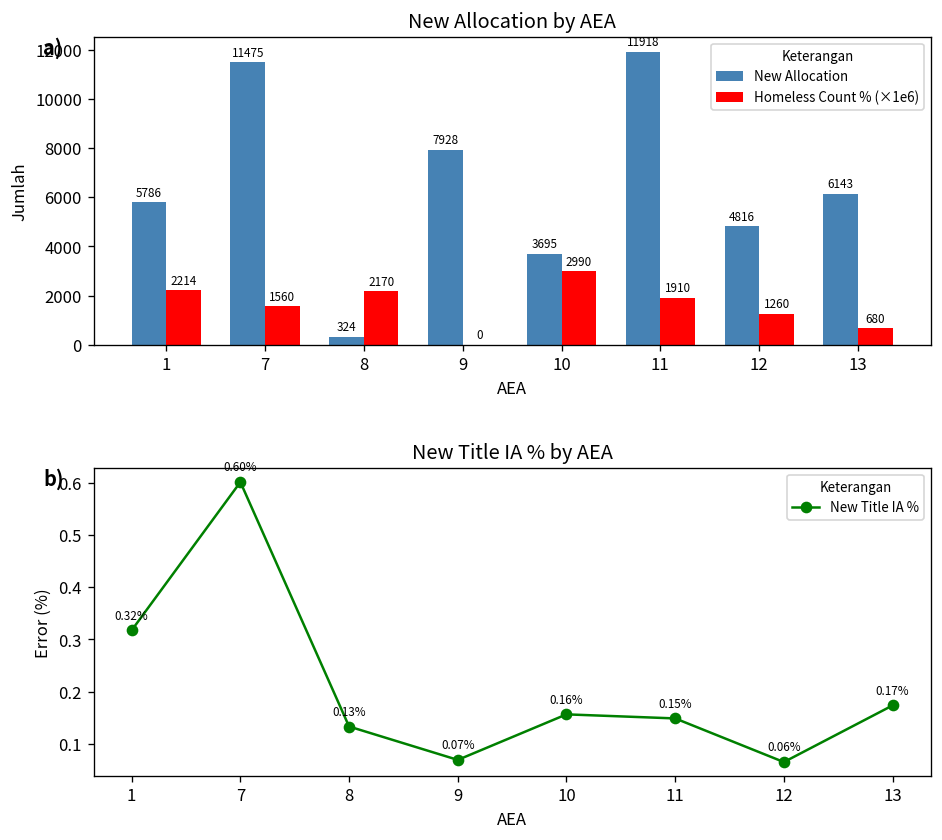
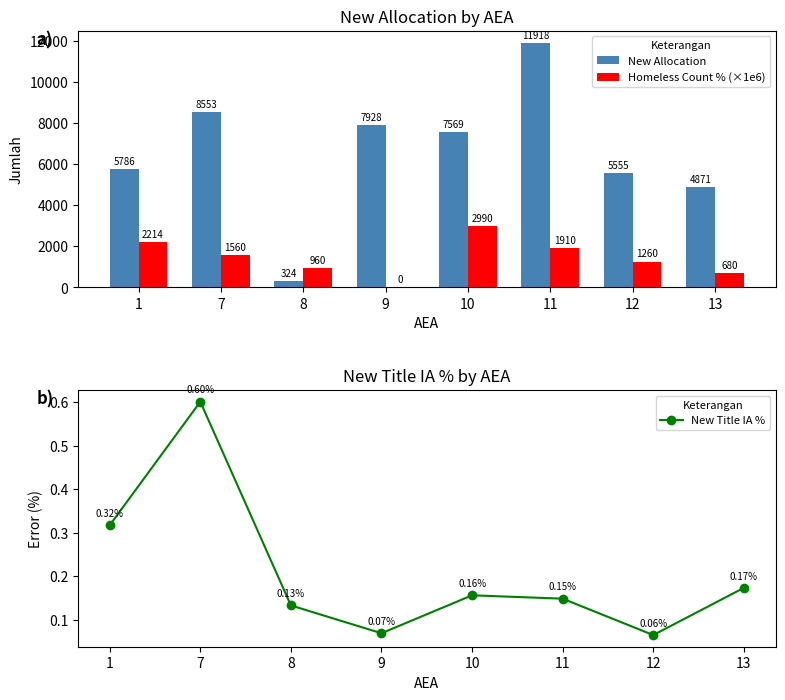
New Allocation by AEA, New Allocation, 7: 11475 -> 8553
New Allocation by AEA, Homeless Count % (×1e6), 8: 2170 -> 960
New Allocation by AEA, New Allocation, 10: 3695 -> 7569
New Allocation by AEA, New Allocation, 12: 4816 -> 5555
New Allocation by AEA, New Allocation, 13: 6143 -> 4871
